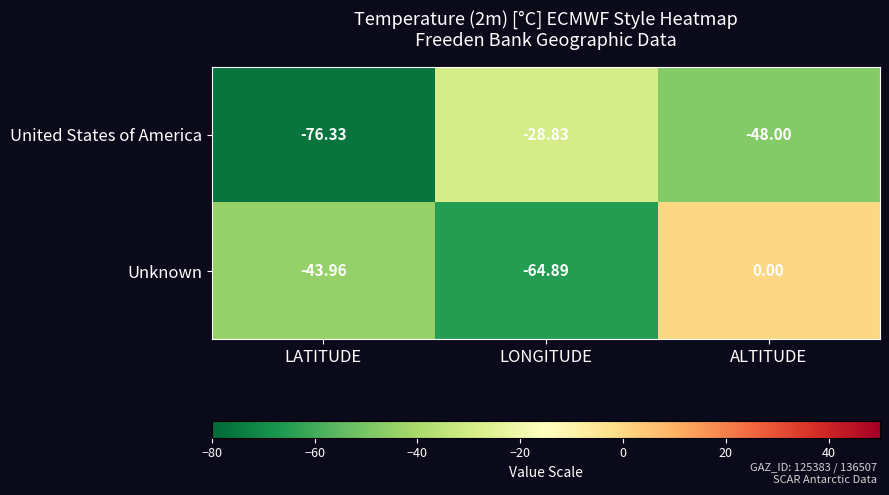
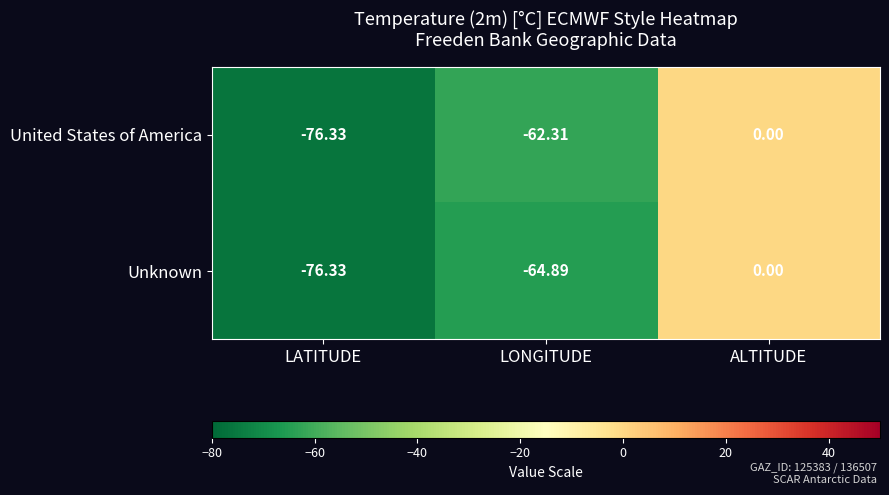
United States of America, LONGITUDE: -28.83 -> -62.31
United States of America, ALTITUDE: -48.00 -> 0.00
Unknown, LATITUDE: -43.96 -> -76.33
